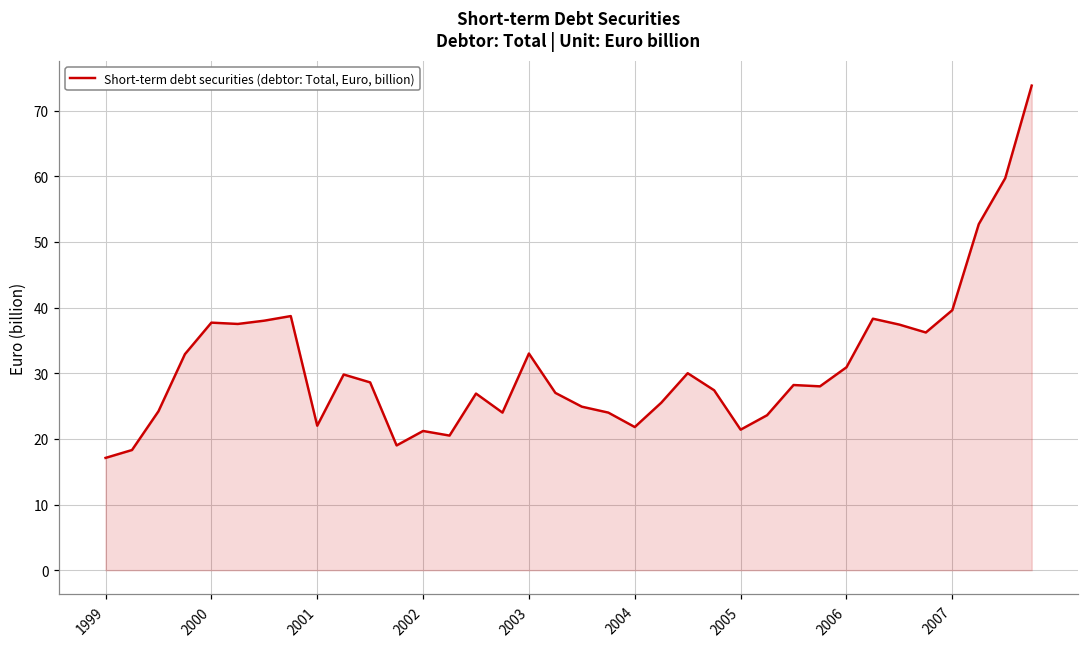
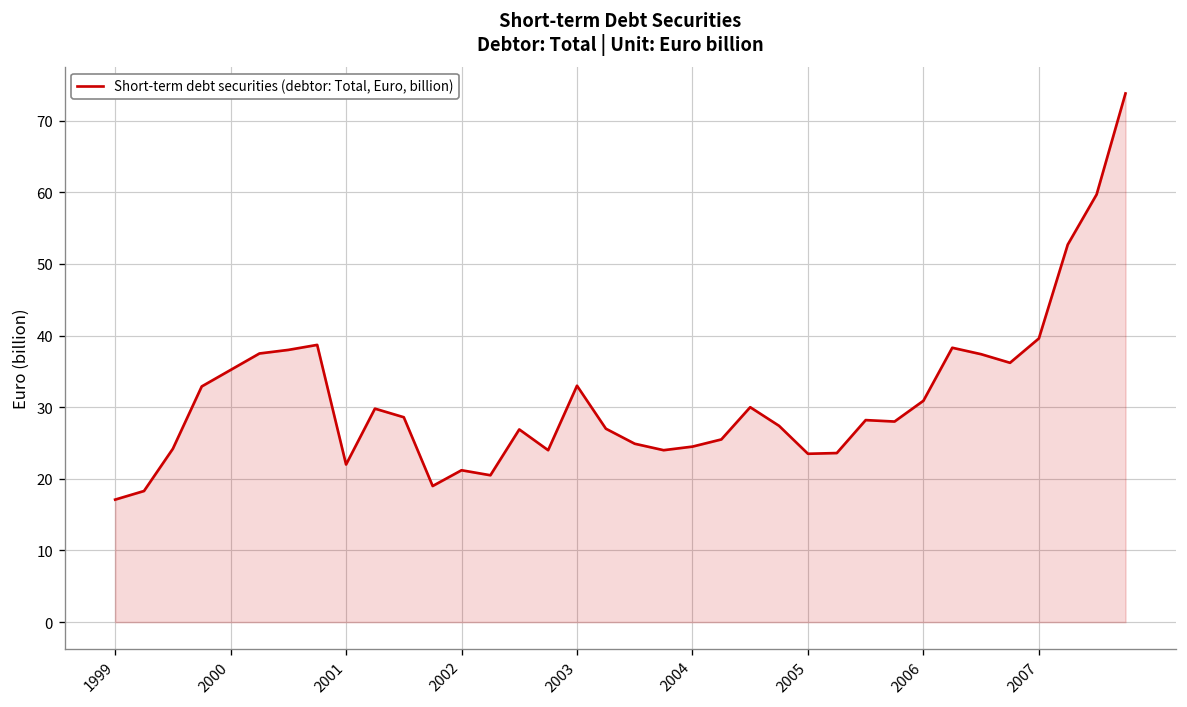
2000: 38 -> 35
2004: 22 -> 25
2005: 21 -> 24
